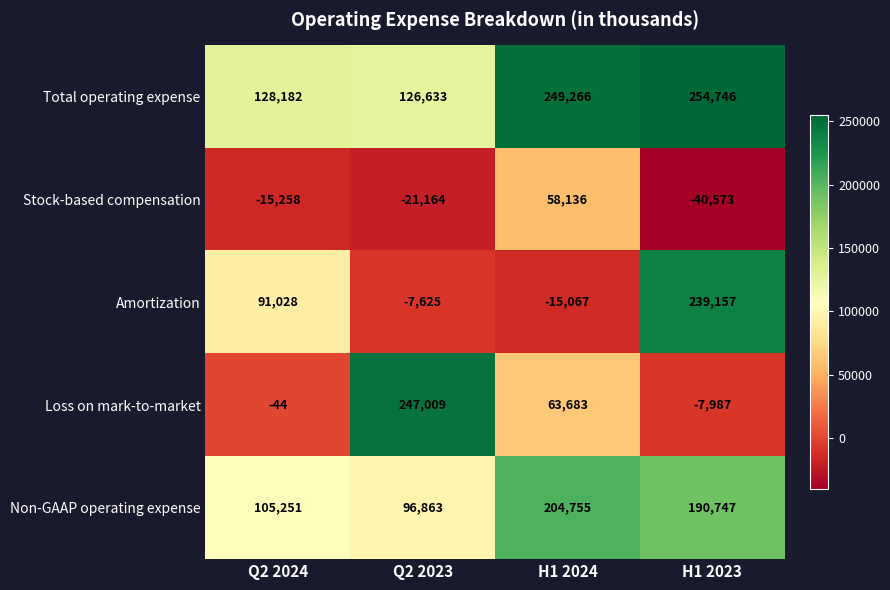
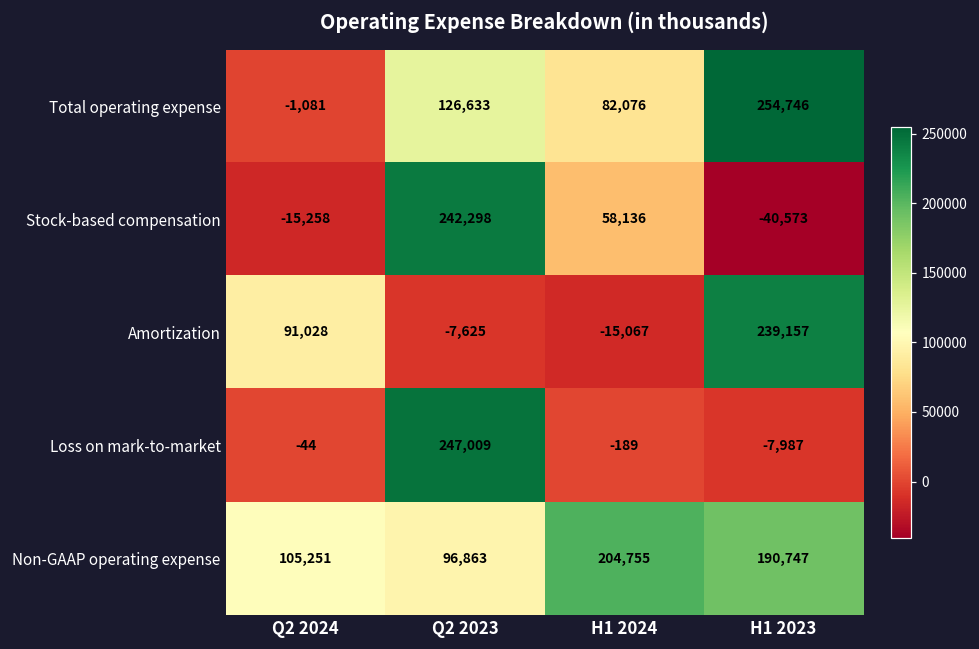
Total operating expense, Q2 2024: 128,182 -> -1,081
Total operating expense, H1 2024: 249,266 -> 82,076
Stock-based compensation, Q2 2023: -21,164 -> 242,298
Loss on mark-to-market, H1 2024: 63,683 -> -189
